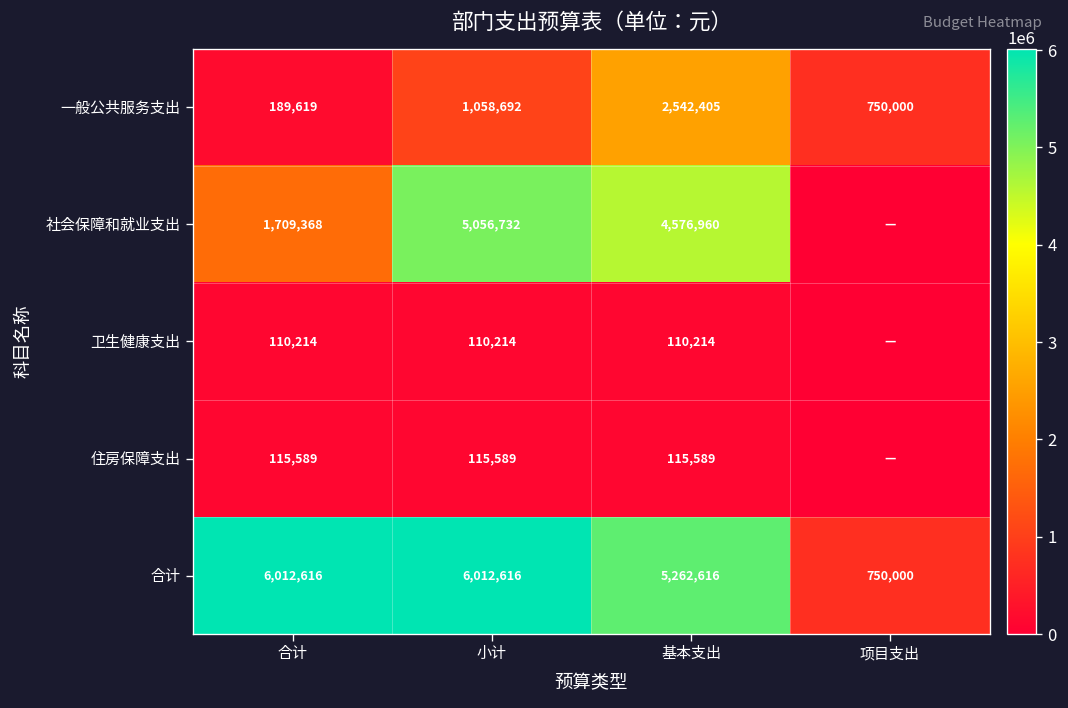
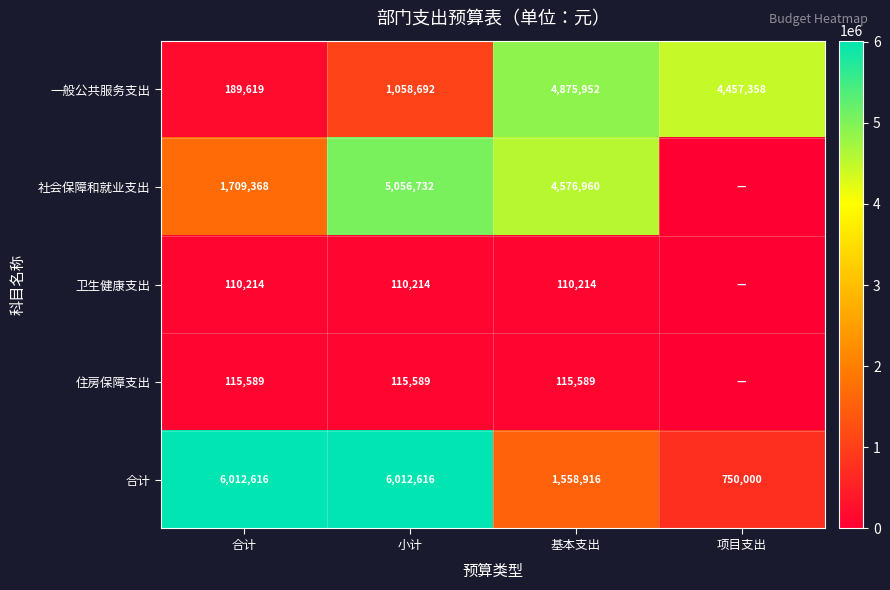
一般公共服务支出, 基本支出: 2,542,405 -> 4,875,952
一般公共服务支出, 项目支出: 750,000 -> 4,457,358
合计, 基本支出: 5,262,616 -> 1,558,916
